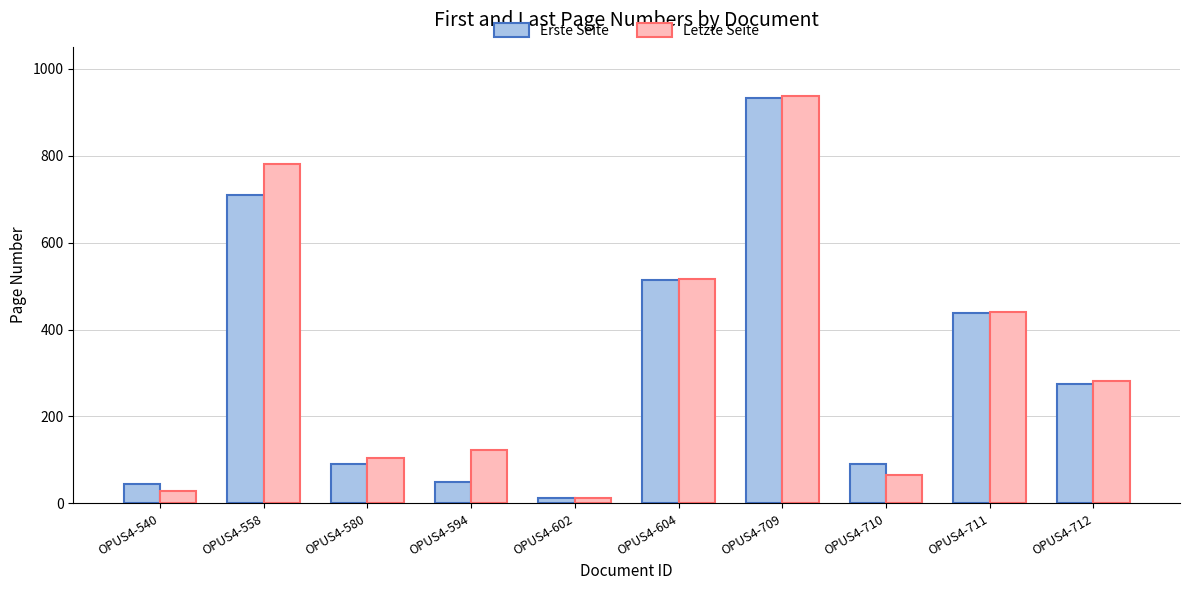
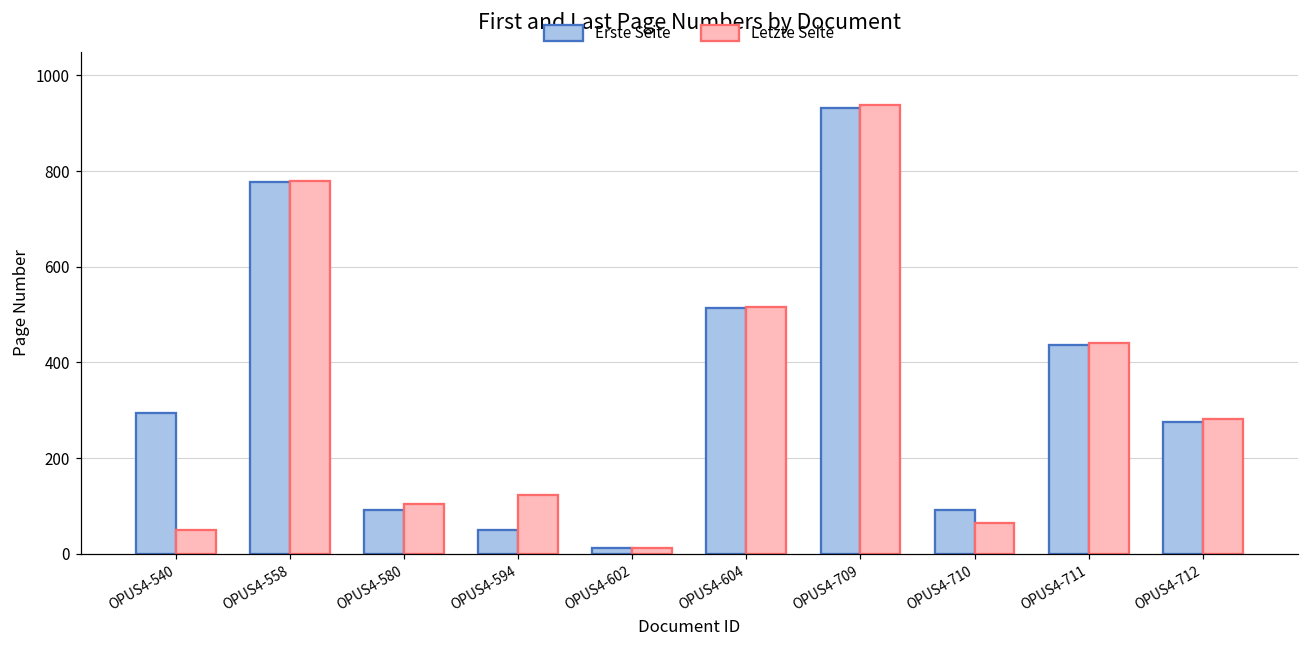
Erste Seite, OPUS4-540: 40 -> 300
Letzte Seite, OPUS4-540: 30 -> 50
Erste Seite, OPUS4-558: 710 -> 780
